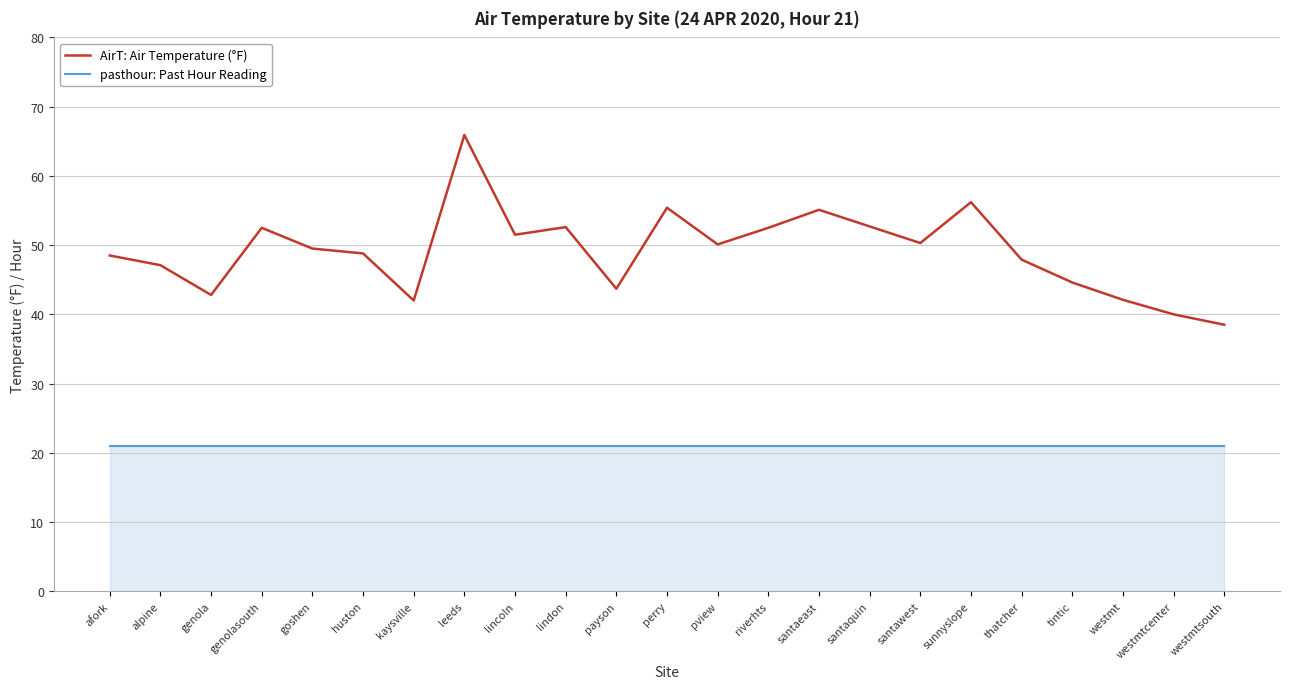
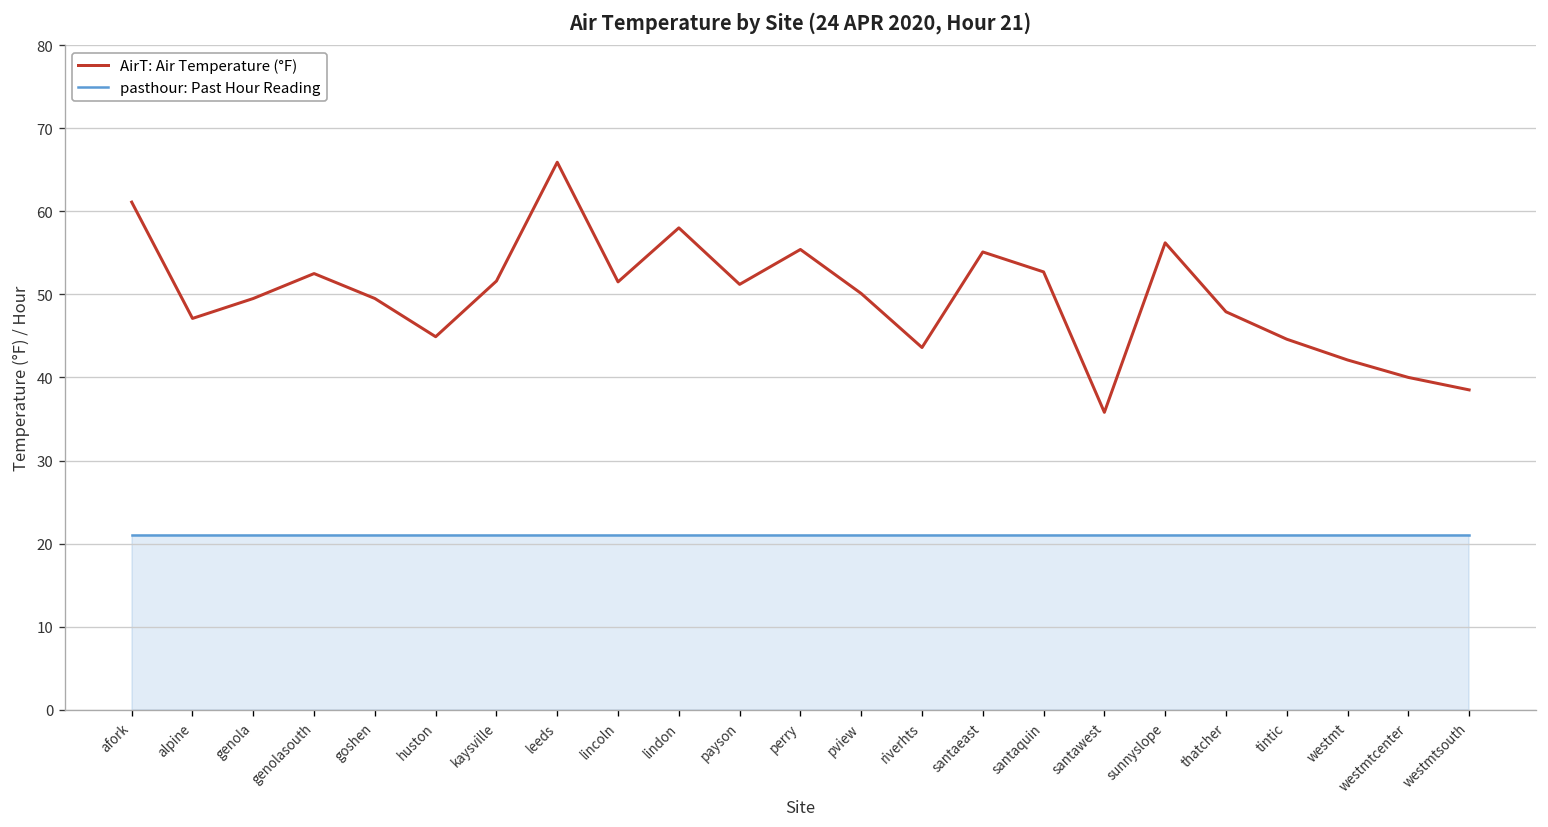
AirT: Air Temperature (°F), afork: 49 -> 61
AirT: Air Temperature (°F), genola: 43 -> 50
AirT: Air Temperature (°F), huston: 49 -> 45
AirT: Air Temperature (°F), kaysville: 42 -> 52
AirT: Air Temperature (°F), lindon: 53 -> 58
AirT: Air Temperature (°F), payson: 44 -> 51
AirT: Air Temperature (°F), riverhts: 53 -> 44
AirT: Air Temperature (°F), santawest: 50 -> 36
